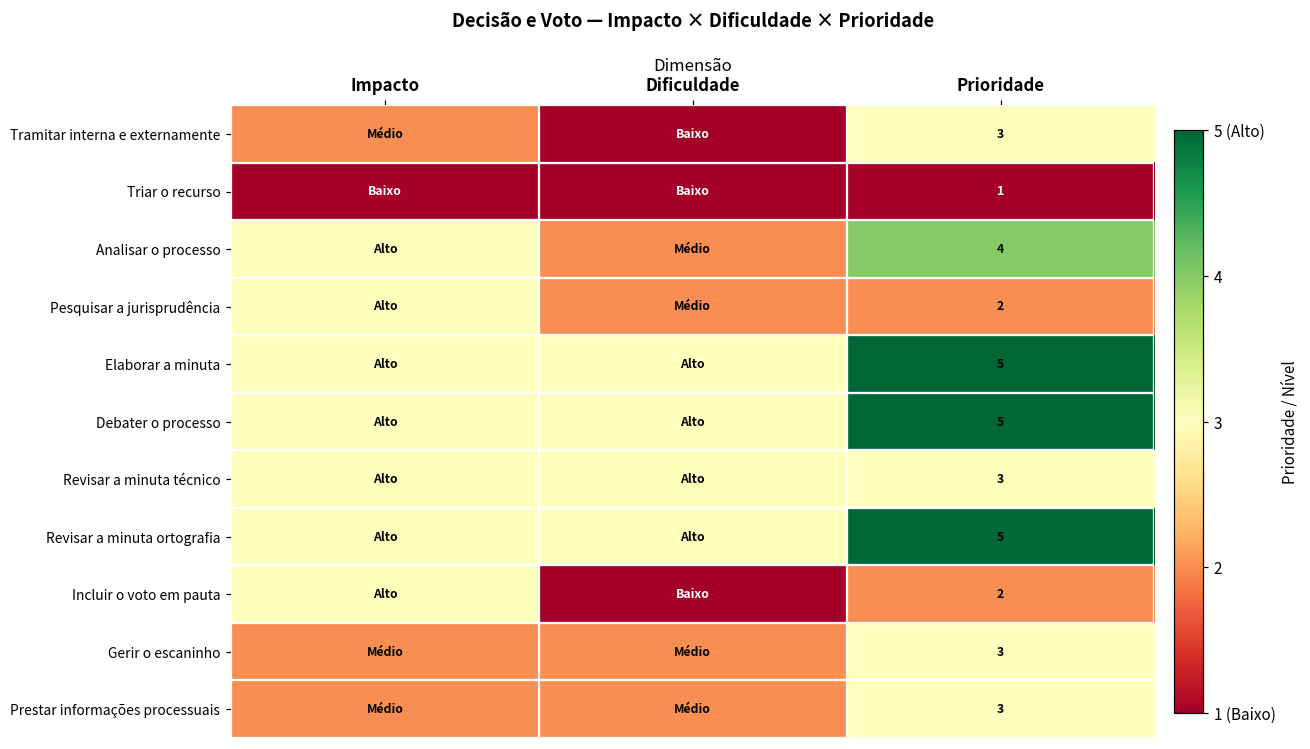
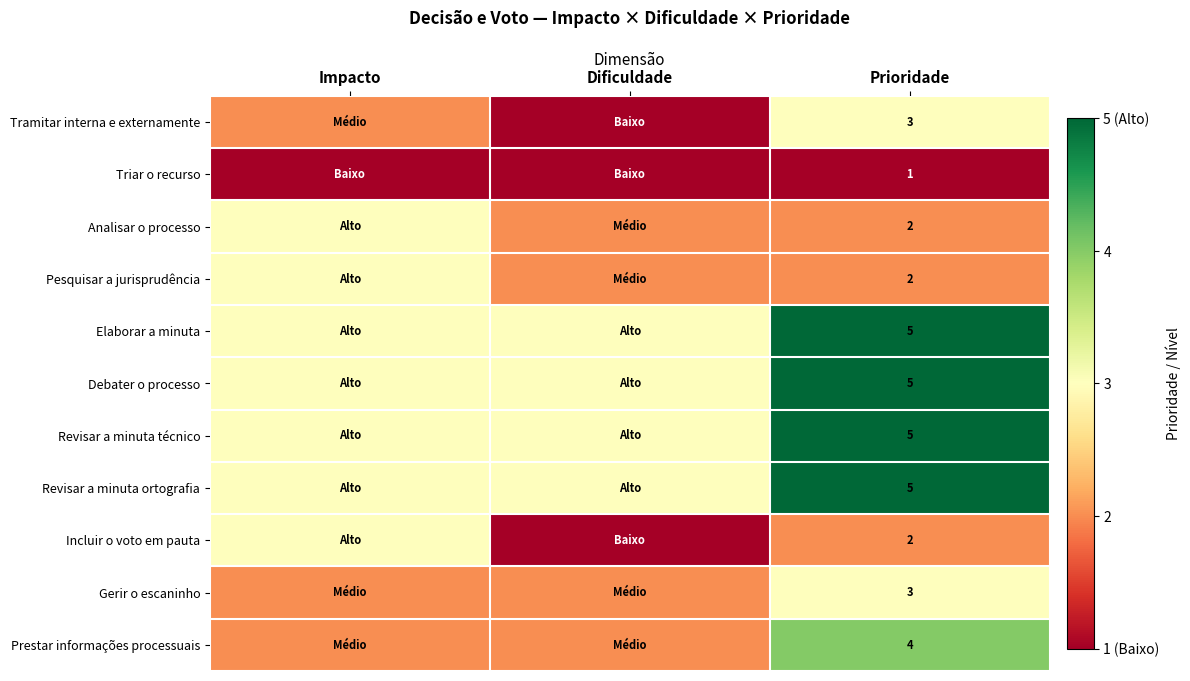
Analisar o processo, Prioridade: 4 -> 2
Revisar a minuta técnico, Prioridade: 3 -> 5
Prestar informações processuais, Prioridade: 3 -> 4
